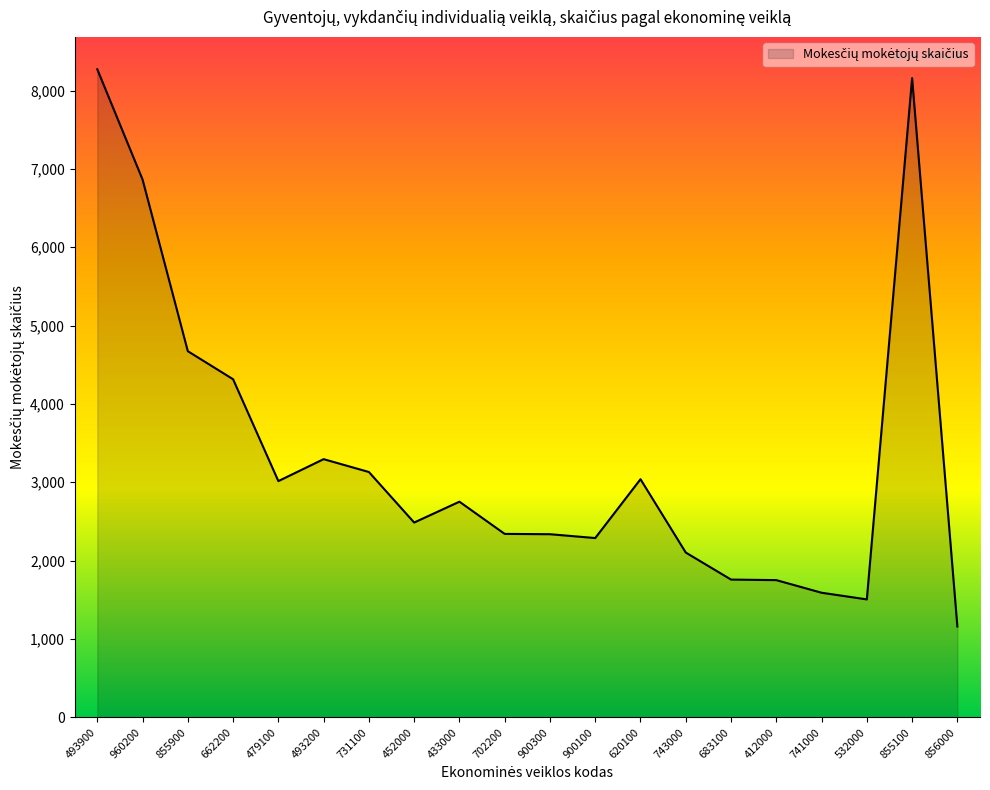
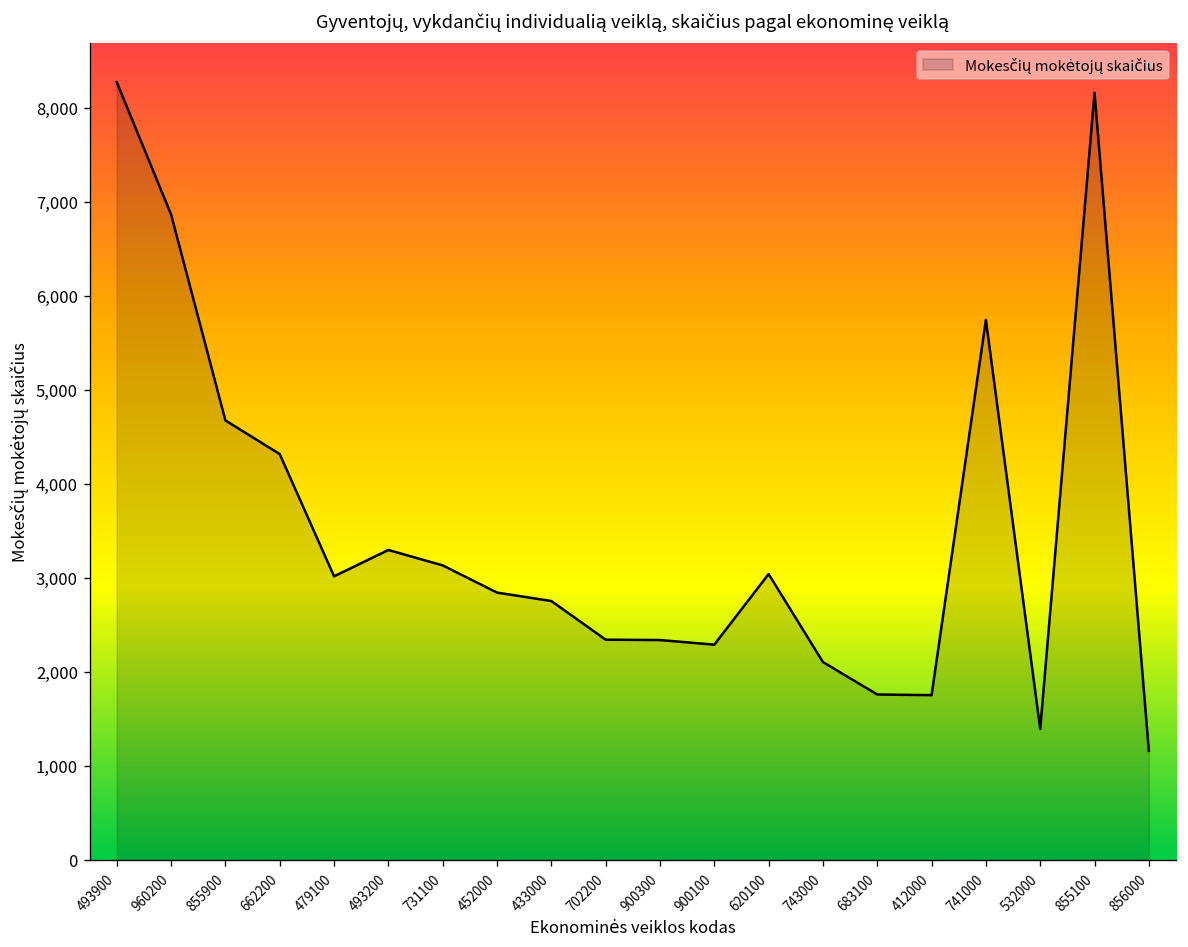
452000: 2,500 -> 2,800
741000: 1,600 -> 5,700
532000: 1,500 -> 1,400
